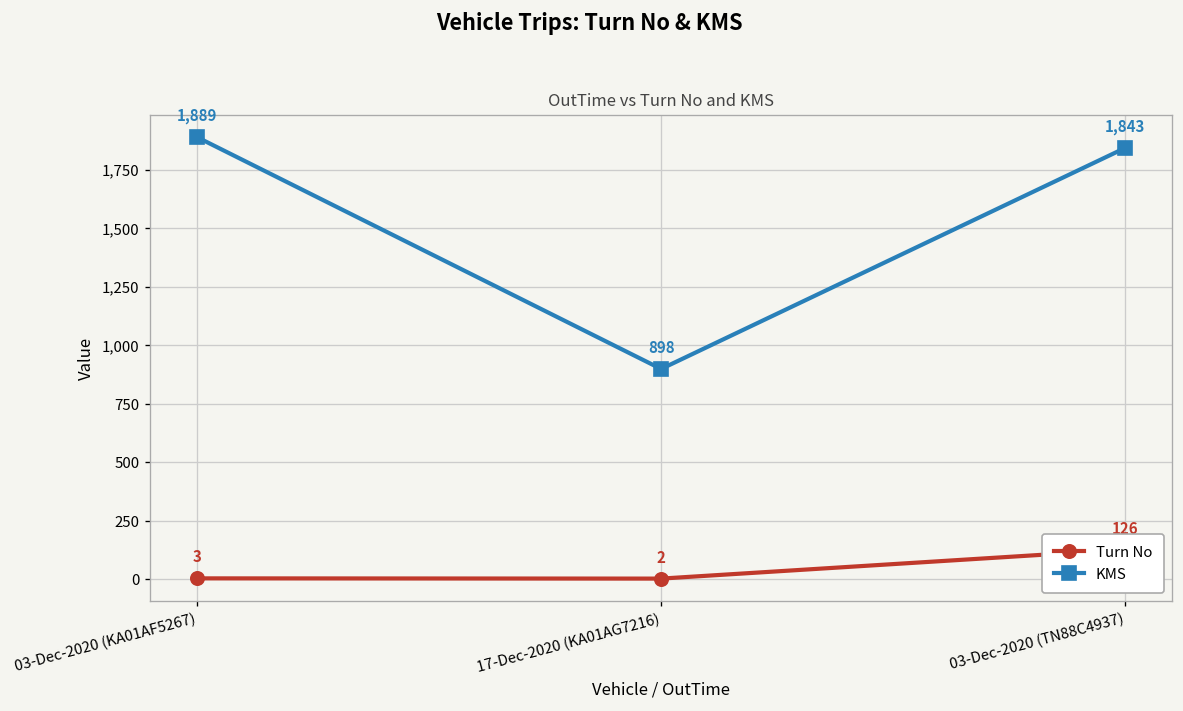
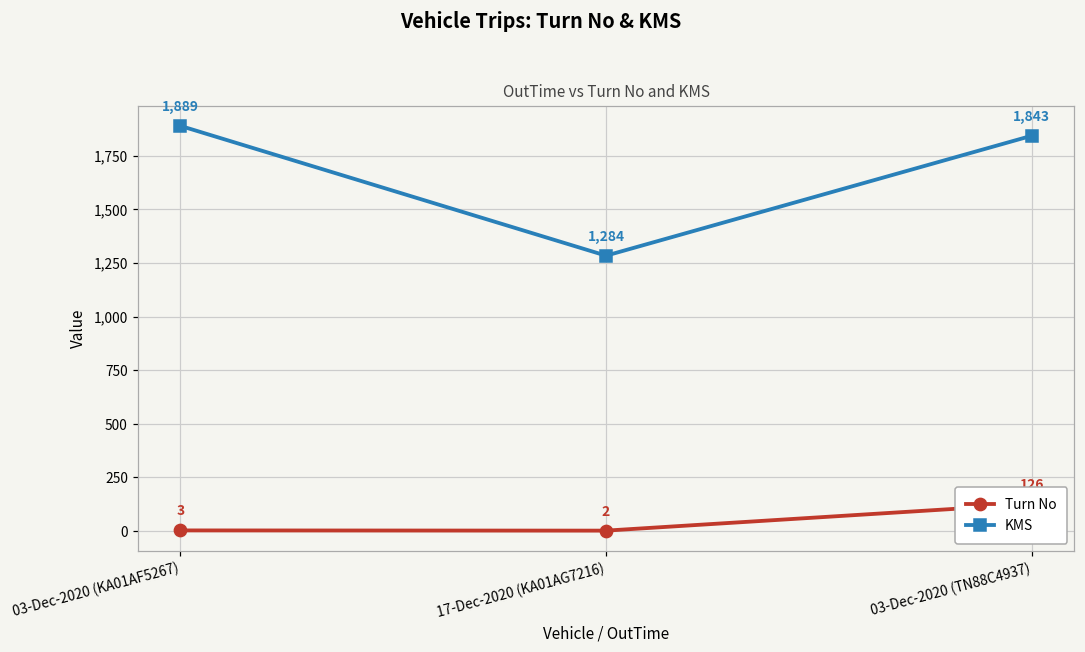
KMS, 17-Dec-2020 (KA01AG7216): 898 -> 1,284
